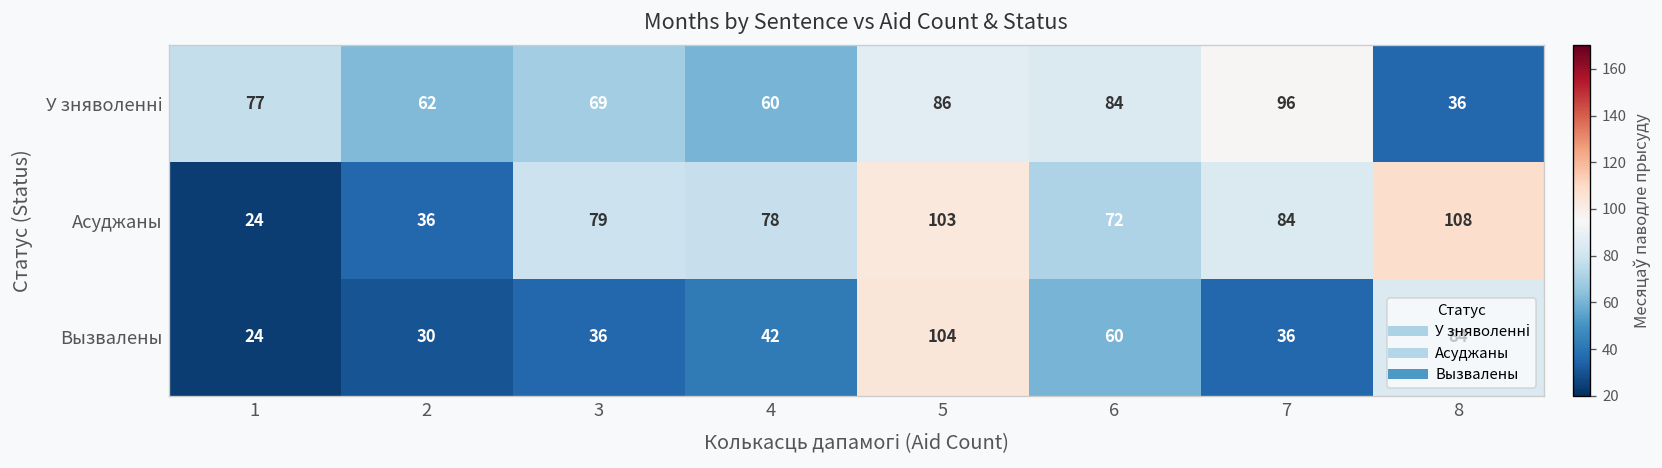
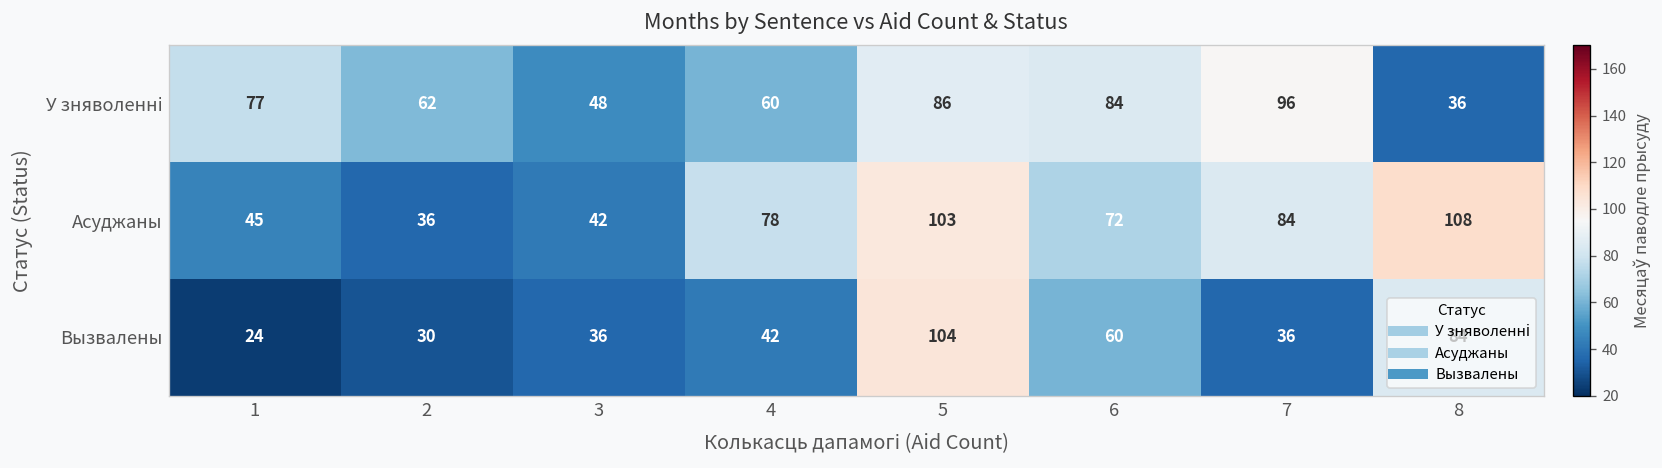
У зняволенні, 3: 69 -> 48
Асуджаны, 1: 24 -> 45
Асуджаны, 3: 79 -> 42
